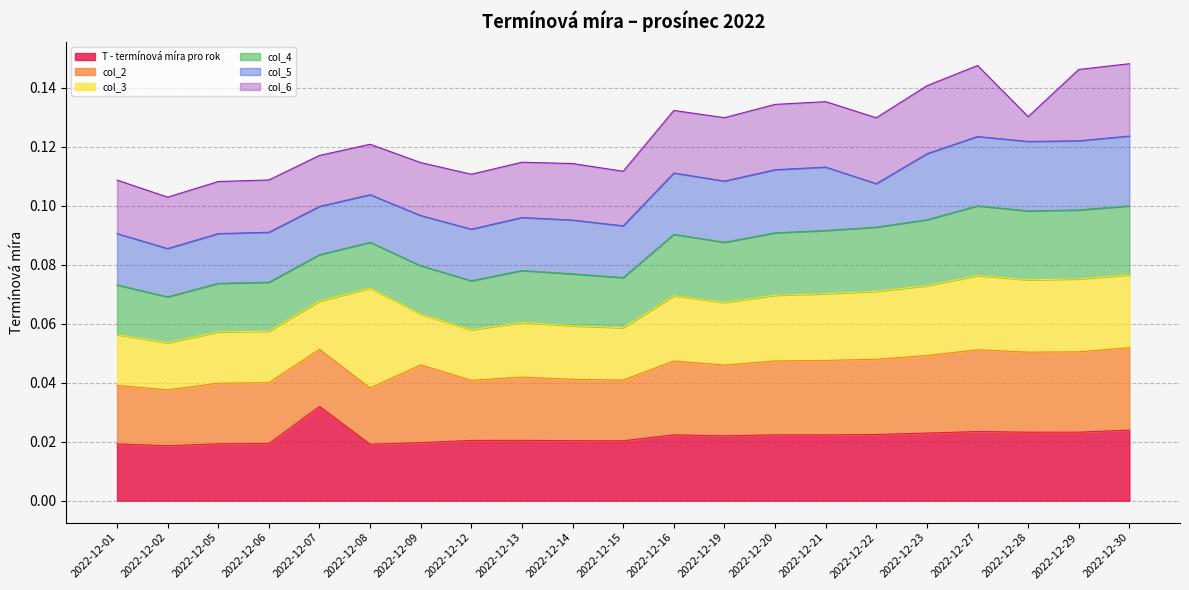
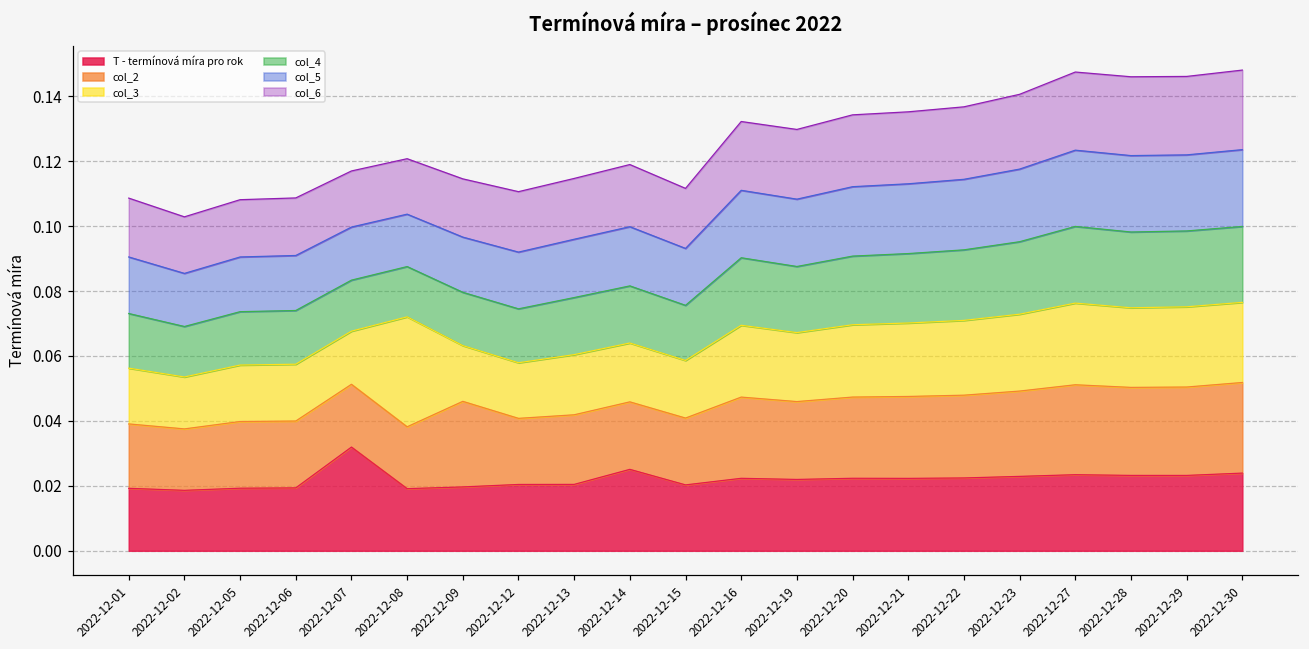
T - termínová míra pro rok, 2022-12-14: 0.020 -> 0.025
col_5, 2022-12-22: 0.015 -> 0.022
col_6, 2022-12-28: 0.008 -> 0.024
